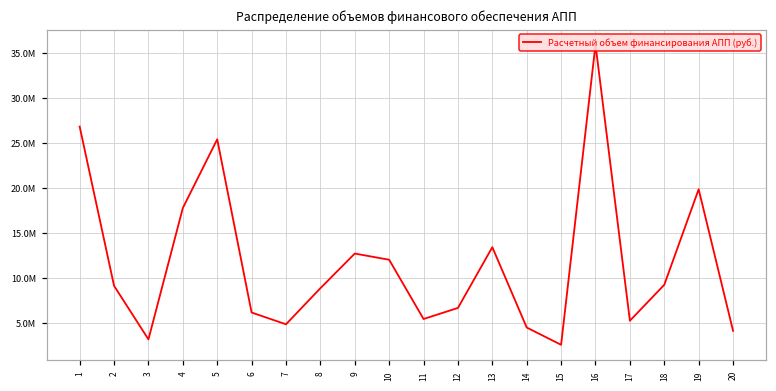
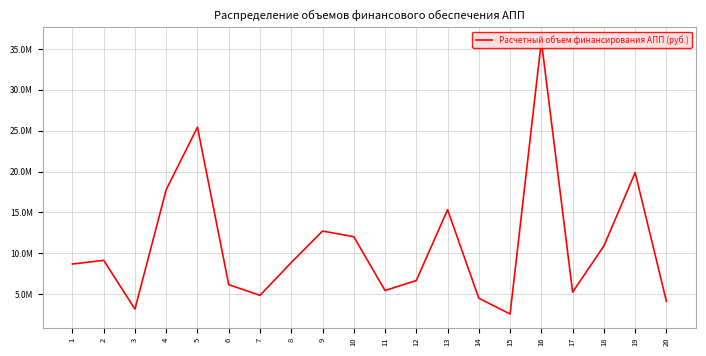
1: 27000000 -> 9000000
13: 13000000 -> 15000000
18: 9000000 -> 11000000
